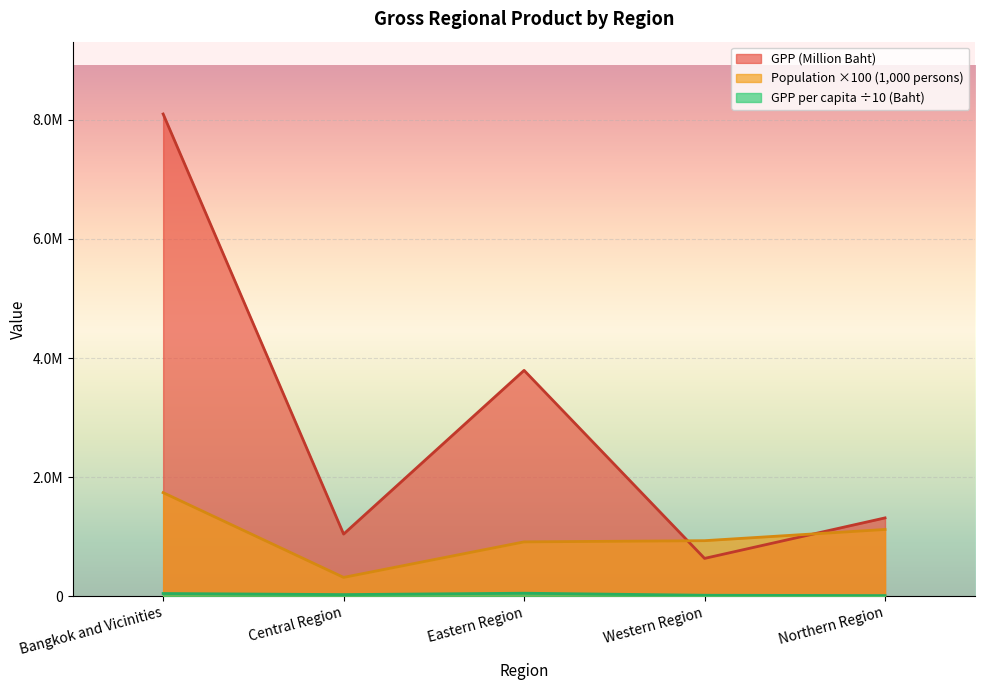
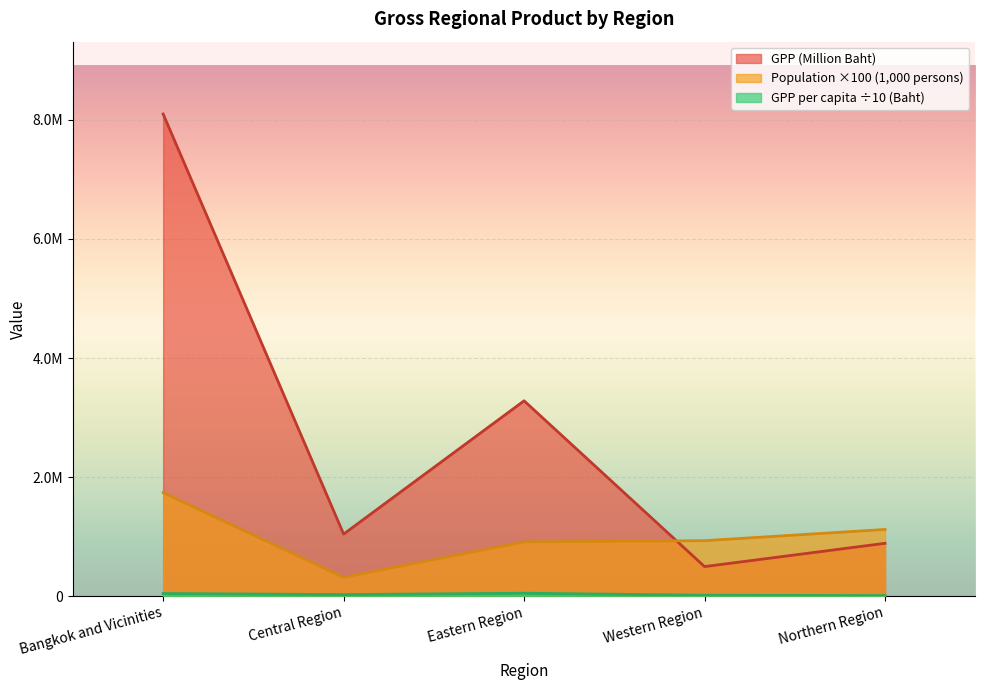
GPP (Million Baht), Eastern Region: 3800000 -> 3300000
GPP (Million Baht), Western Region: 600000 -> 500000
GPP (Million Baht), Northern Region: 1300000 -> 900000
